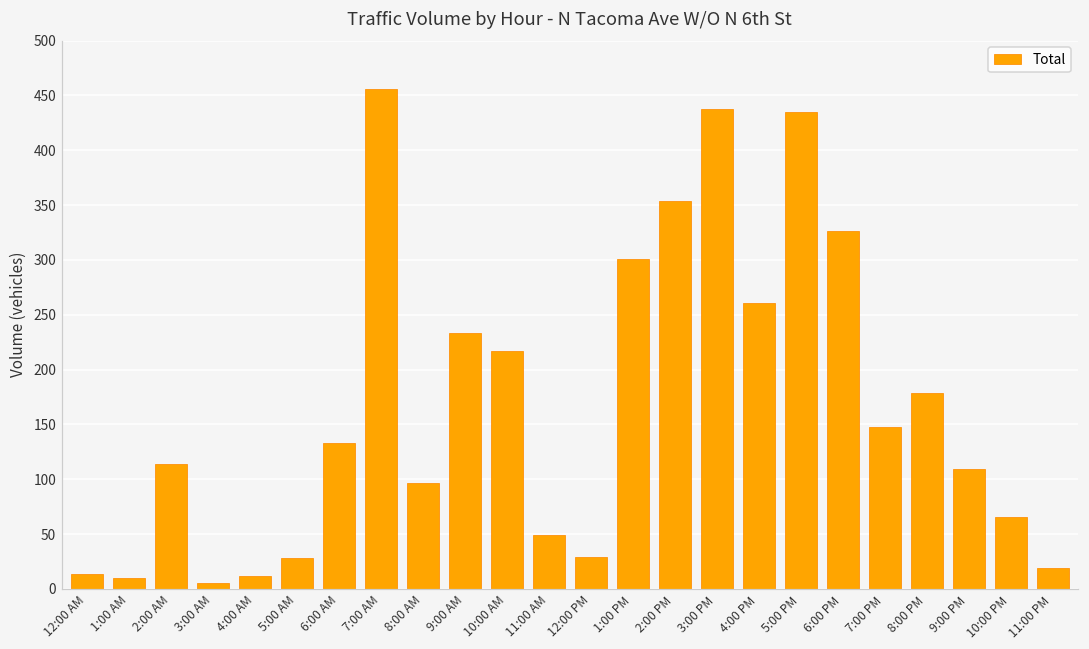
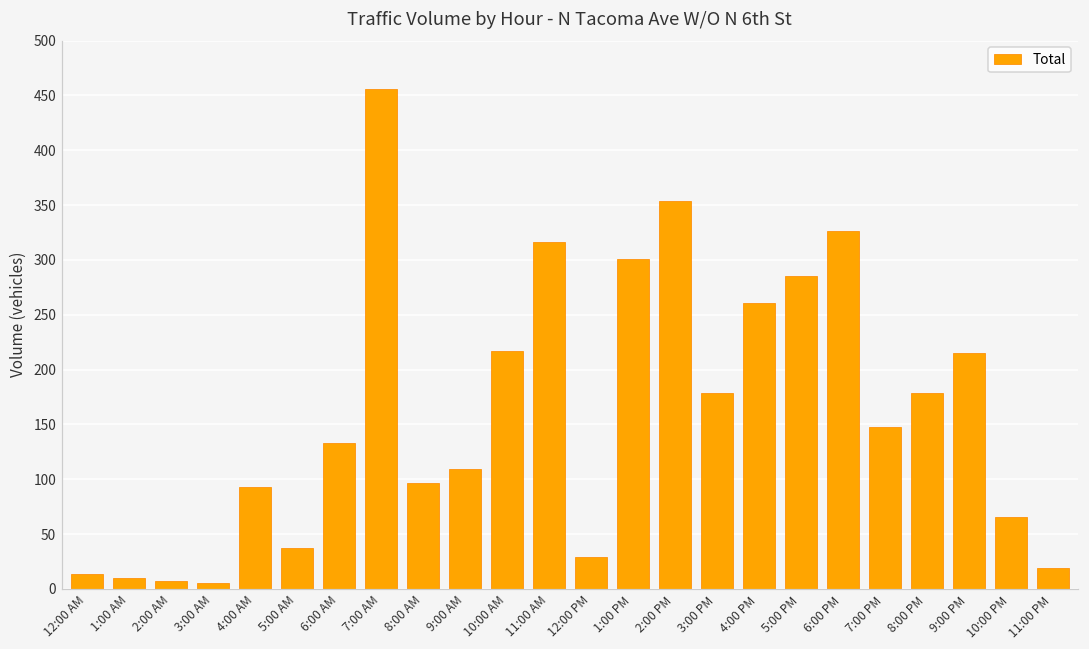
2:00 AM: 110 -> 10
4:00 AM: 10 -> 90
5:00 AM: 30 -> 40
9:00 AM: 230 -> 110
11:00 AM: 50 -> 320
3:00 PM: 440 -> 180
5:00 PM: 440 -> 290
9:00 PM: 110 -> 220
